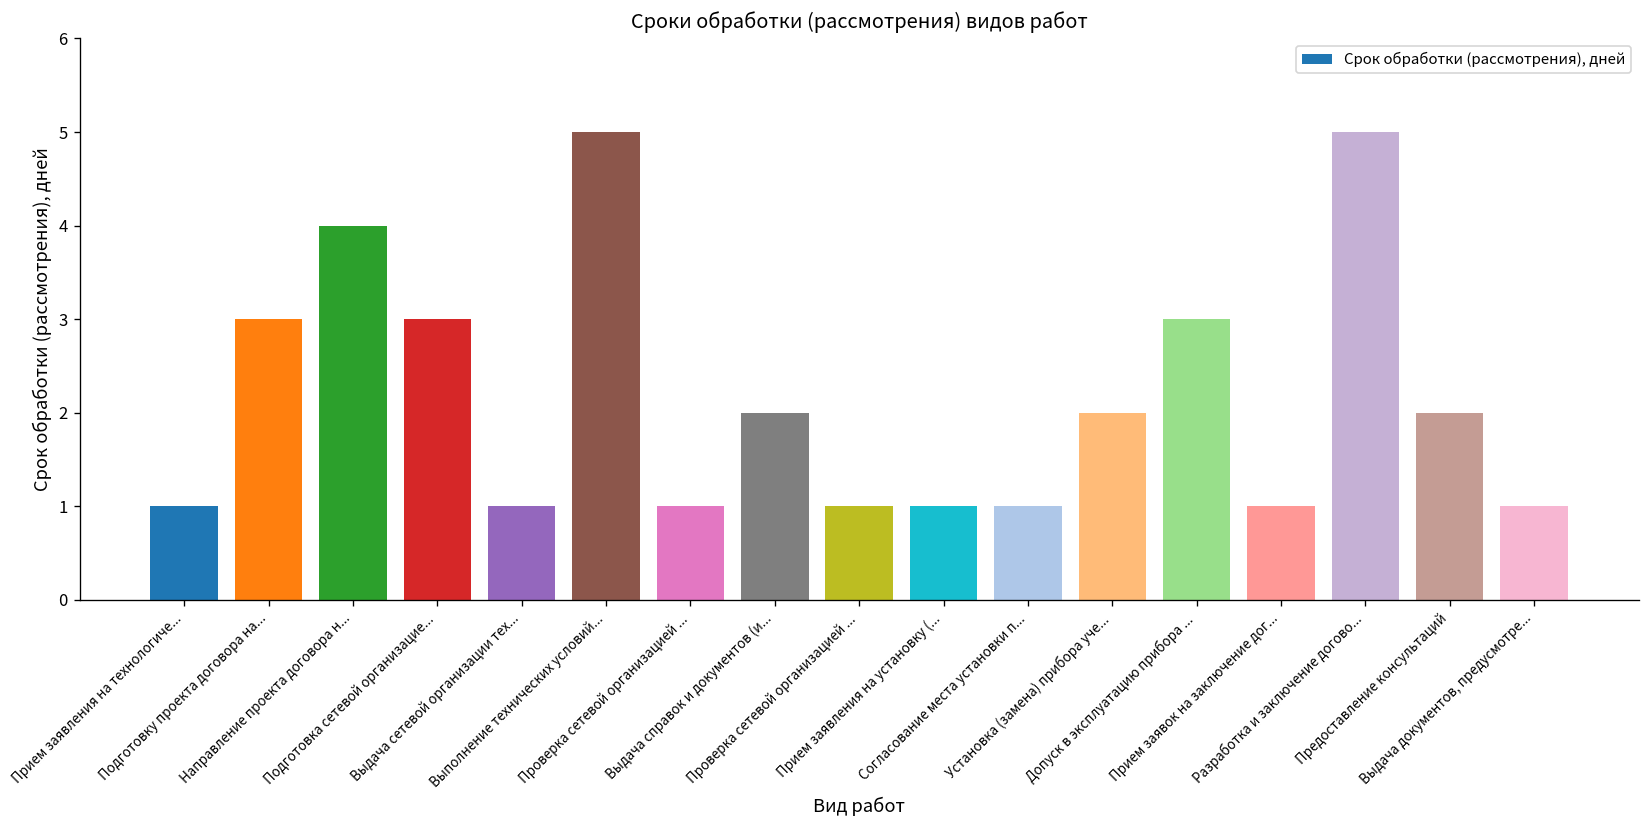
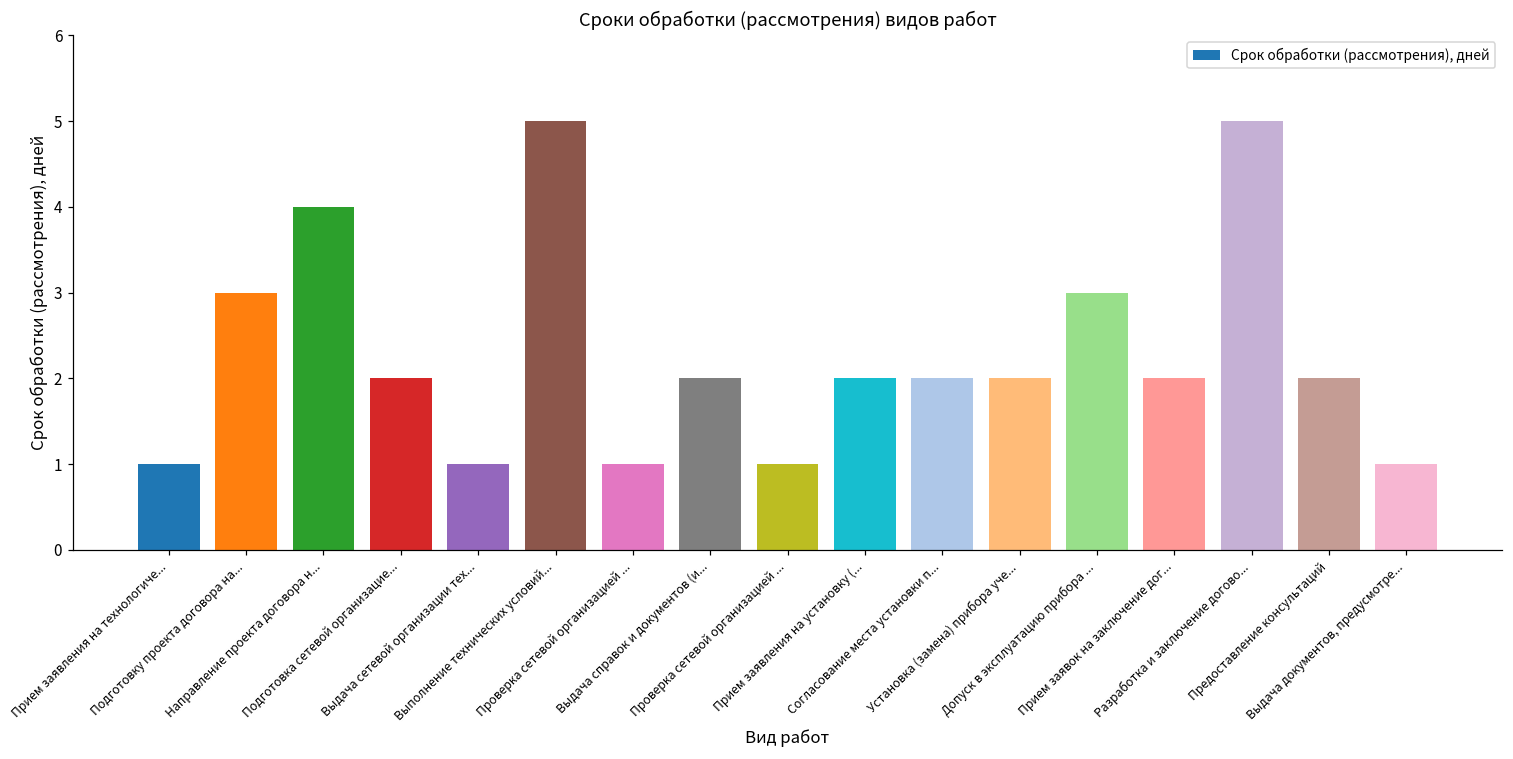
Подготовка сетевой организацие...: 3 -> 2
Прием заявления на установку (...: 1 -> 2
Согласование места установки п...: 1 -> 2
Прием заявок на заключение дог...: 1 -> 2
